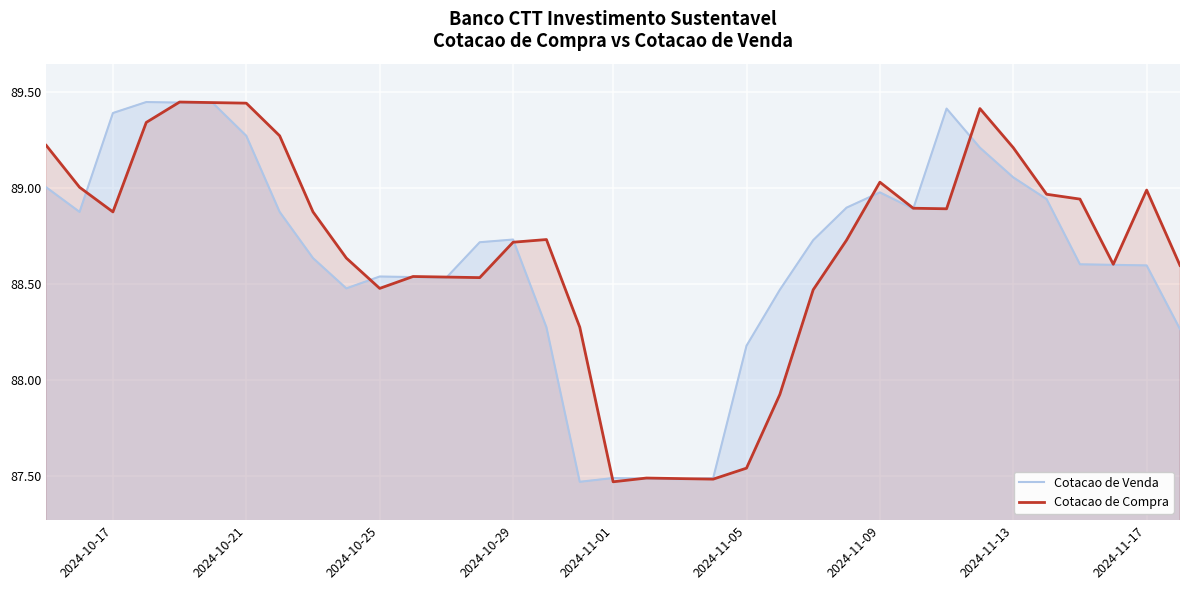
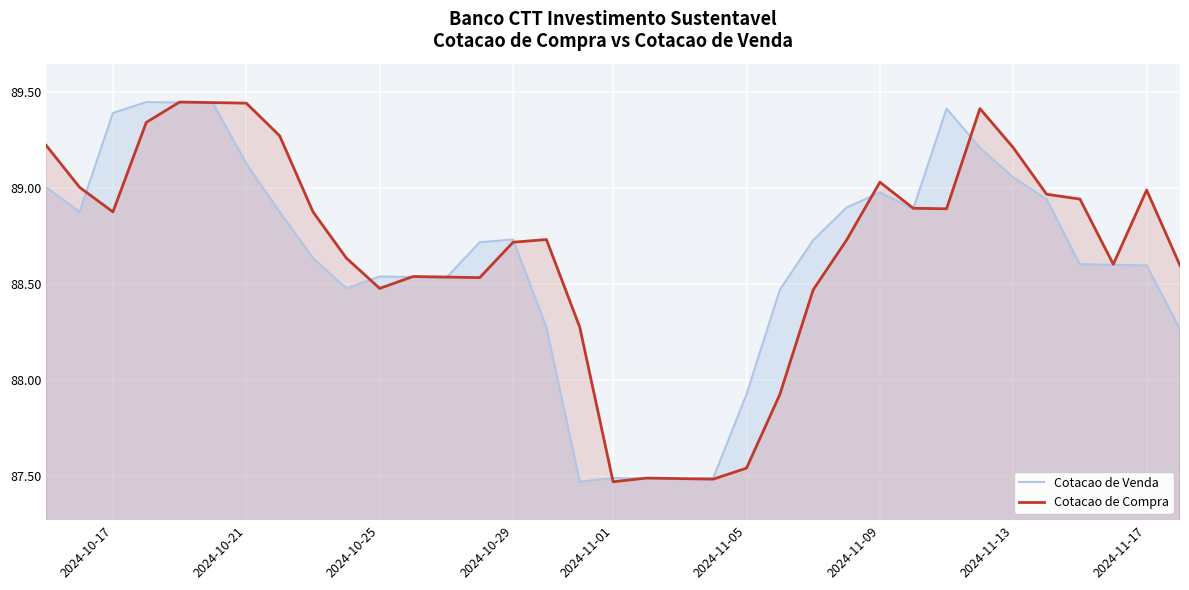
Cotacao de Venda, 2024-10-21: 89.27 -> 89.13
Cotacao de Venda, 2024-11-05: 88.18 -> 87.92
